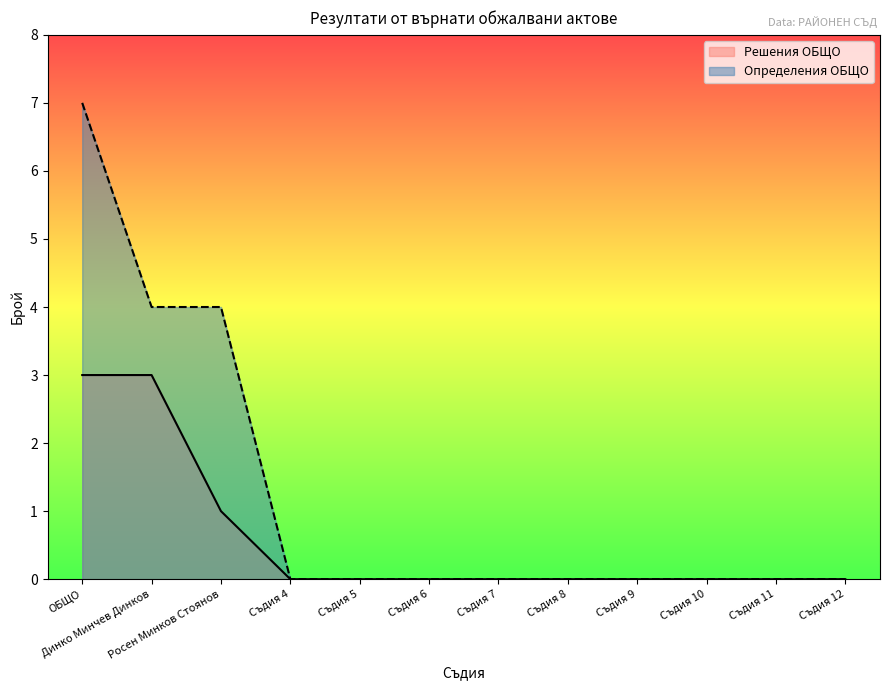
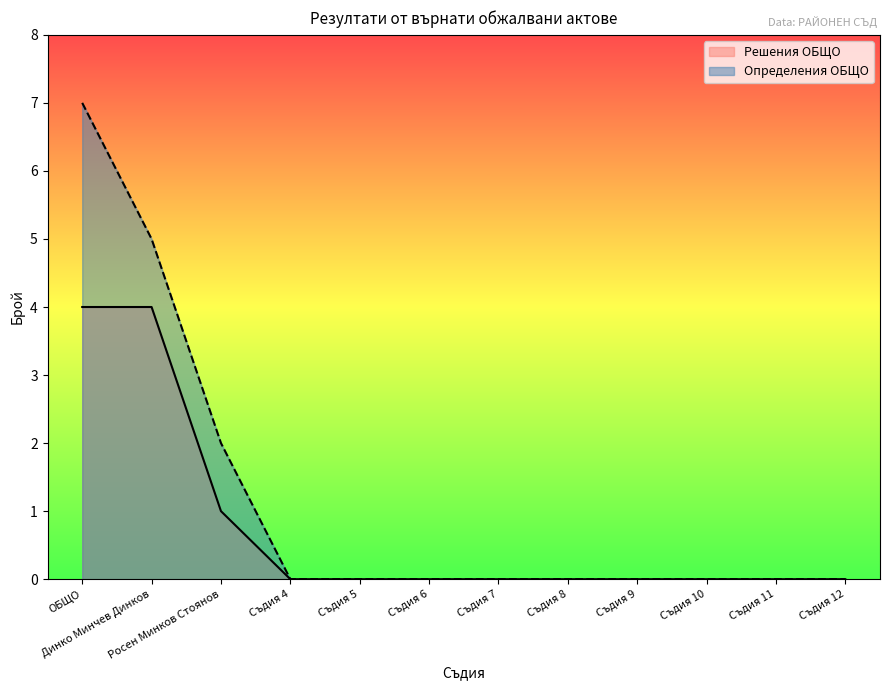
Решения ОБЩО, ОБЩО: 3 -> 4
Решения ОБЩО, Динко Минчев Динков: 3 -> 4
Определения ОБЩО, Динко Минчев Динков: 4 -> 5
Определения ОБЩО, Росен Минков Стоянов: 4 -> 2
